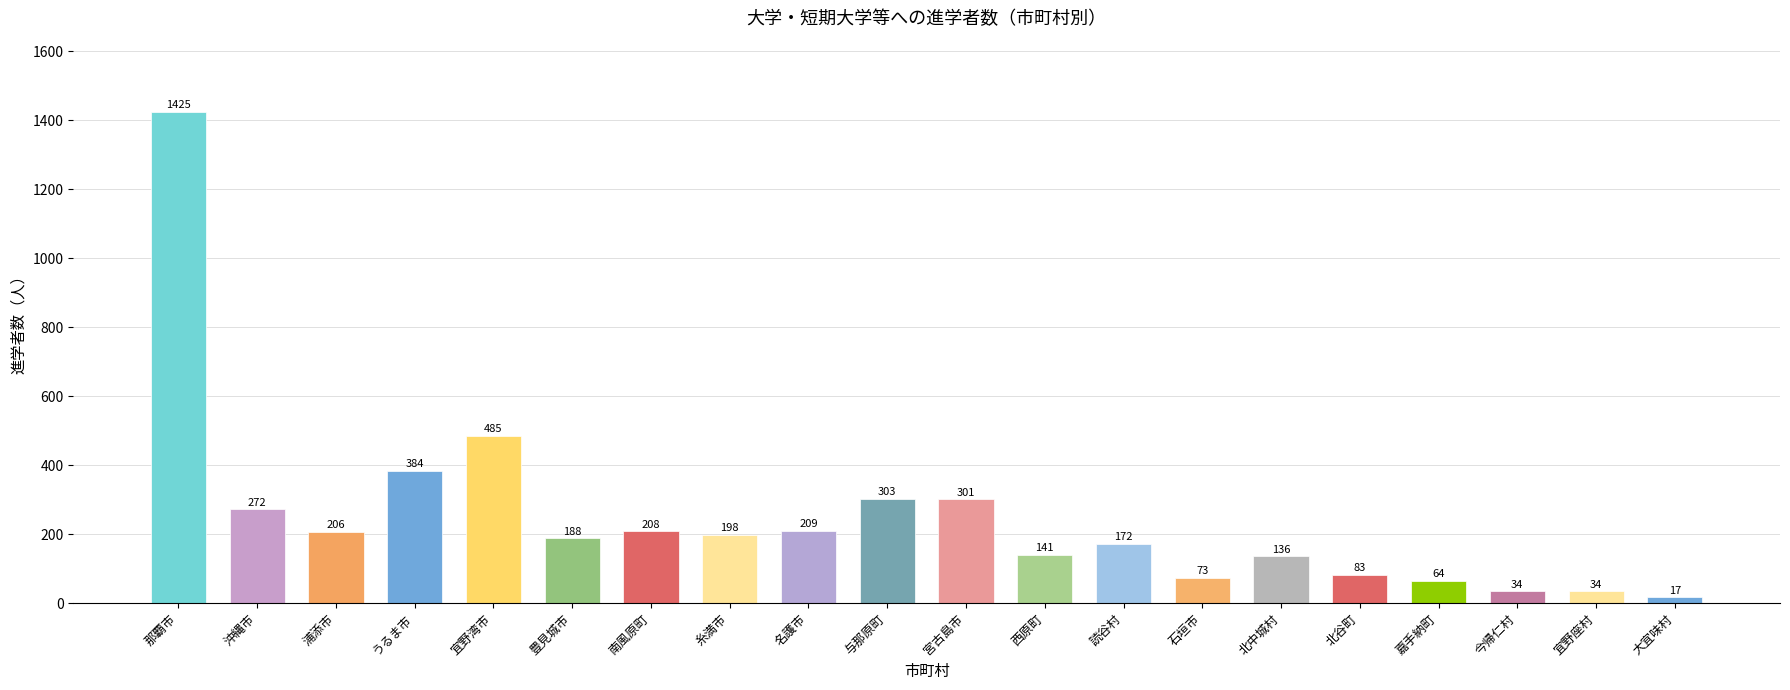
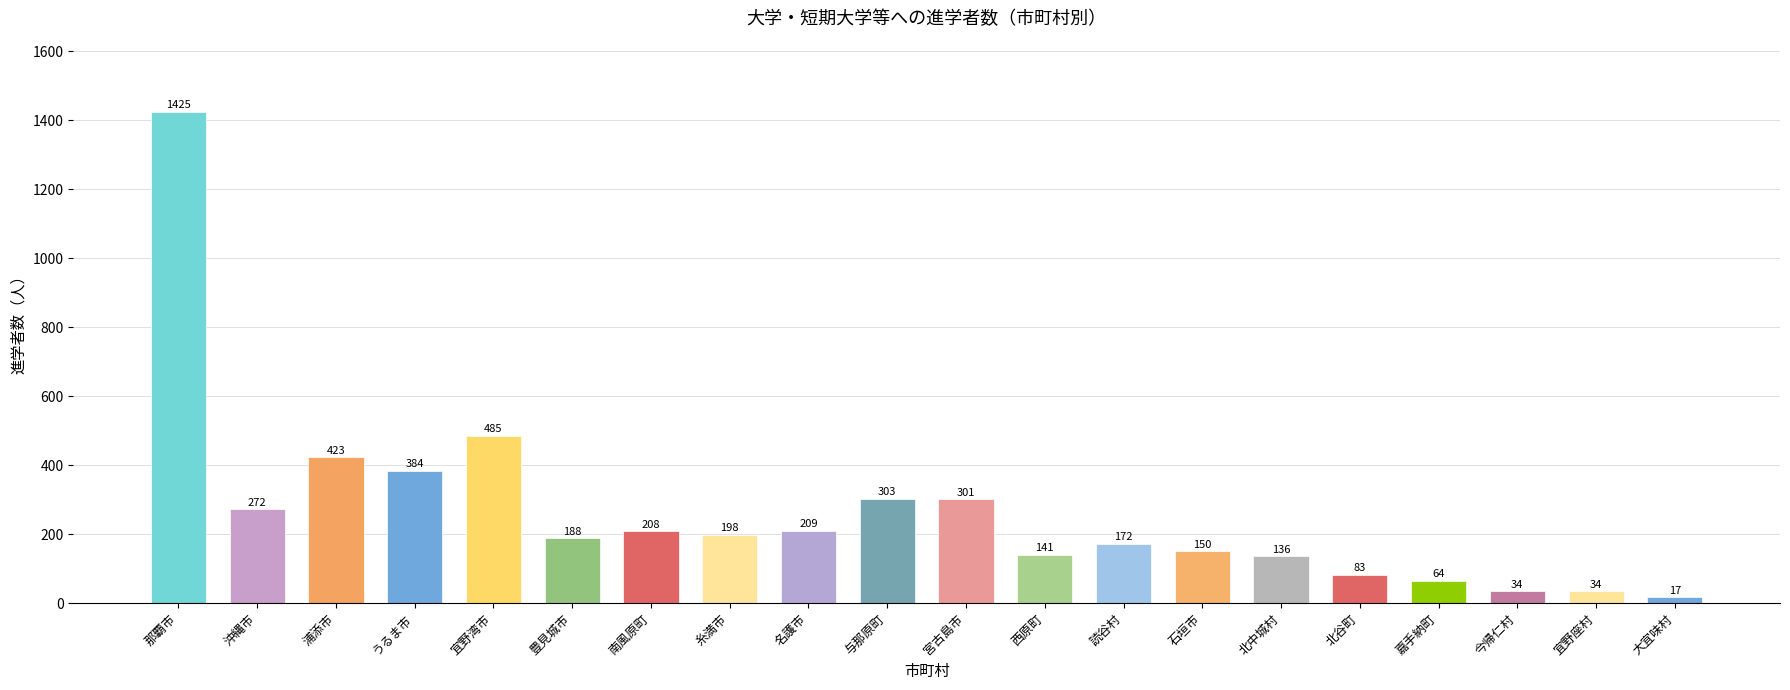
浦添市: 206 -> 423
石垣市: 73 -> 150
